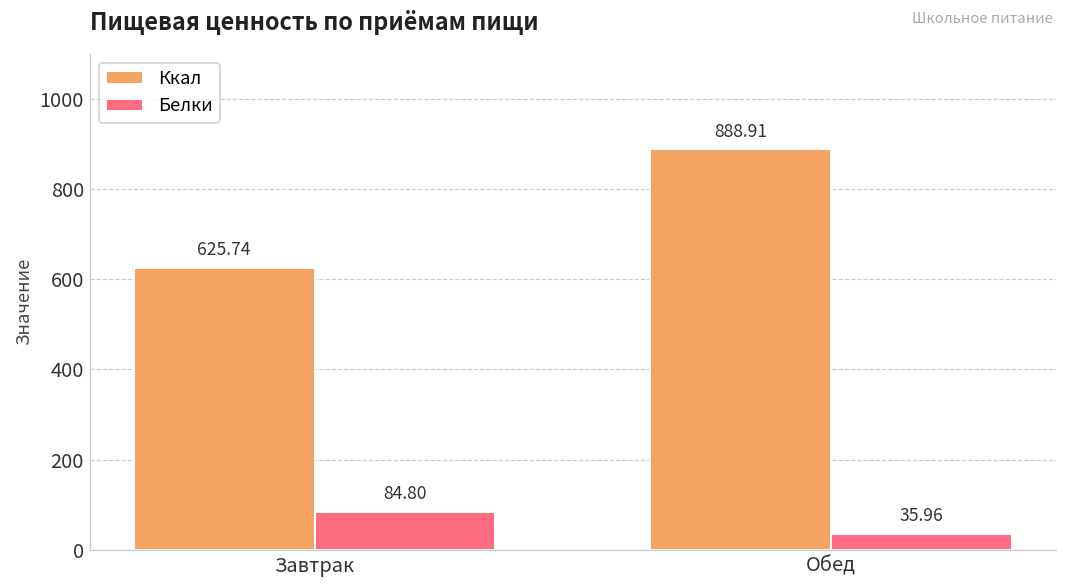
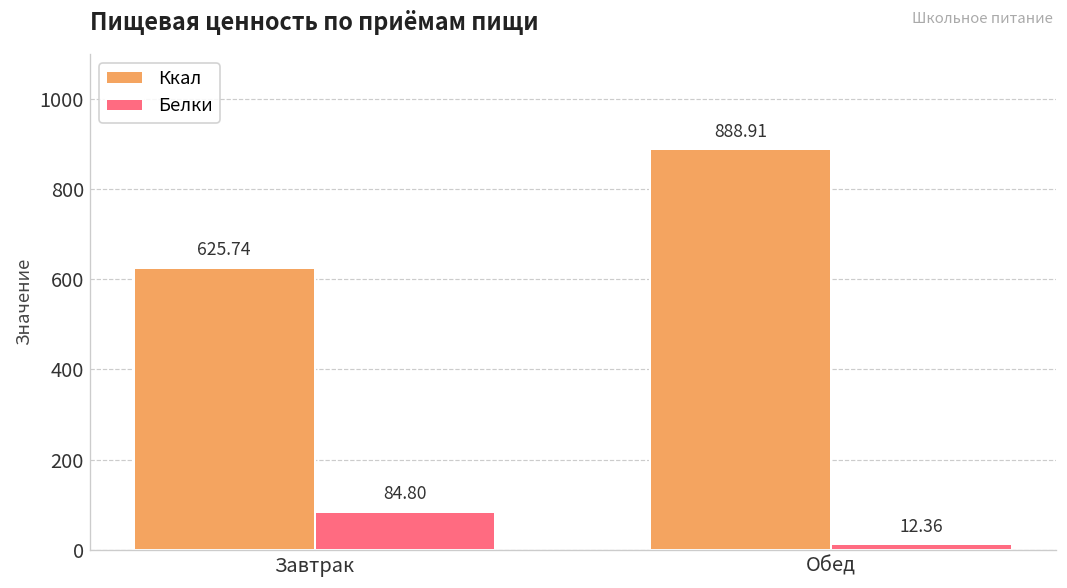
Белки, Обед: 35.96 -> 12.36
